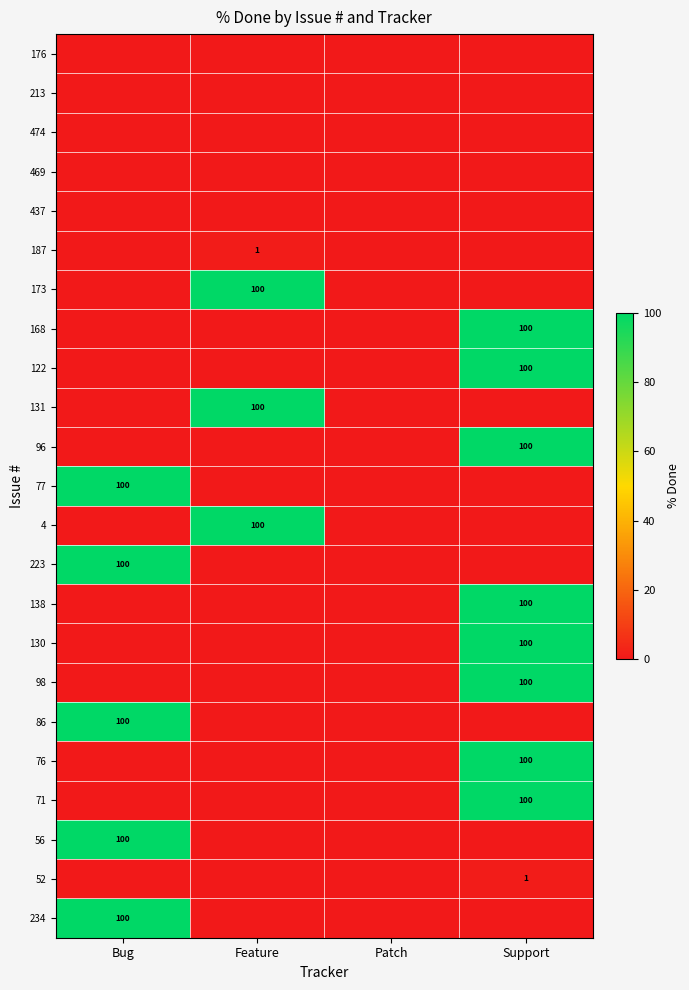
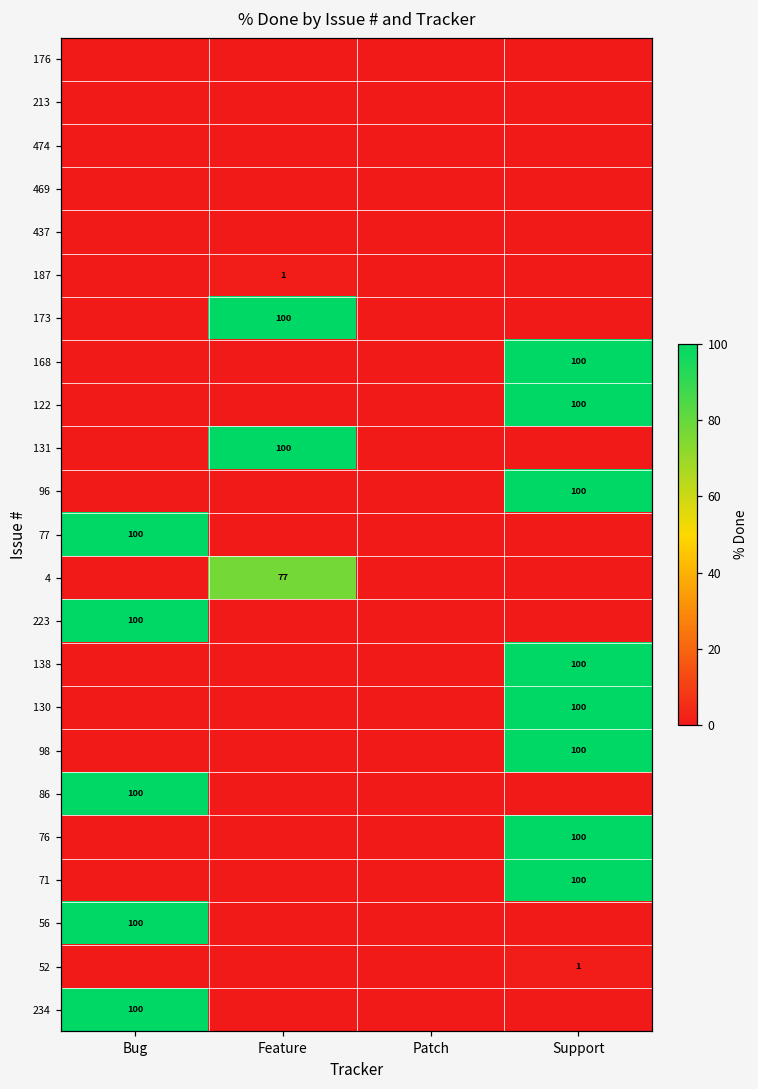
4, Feature: 100 -> 77
